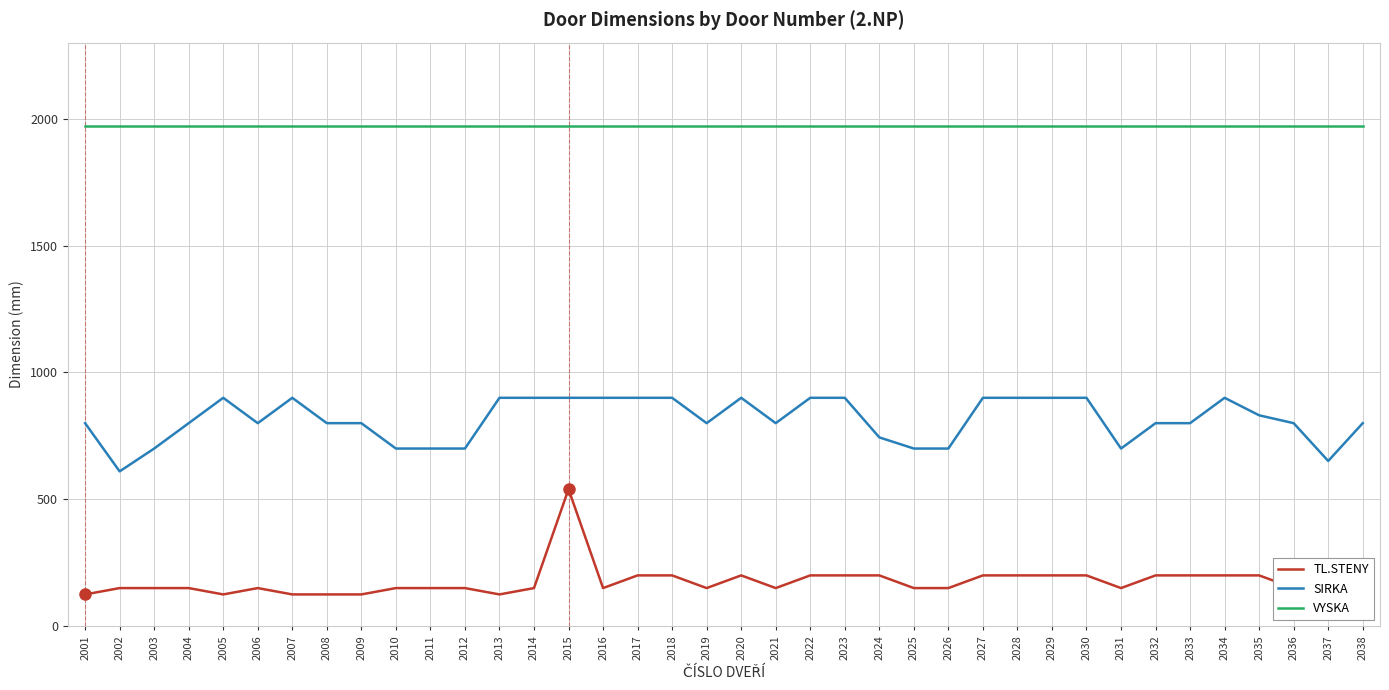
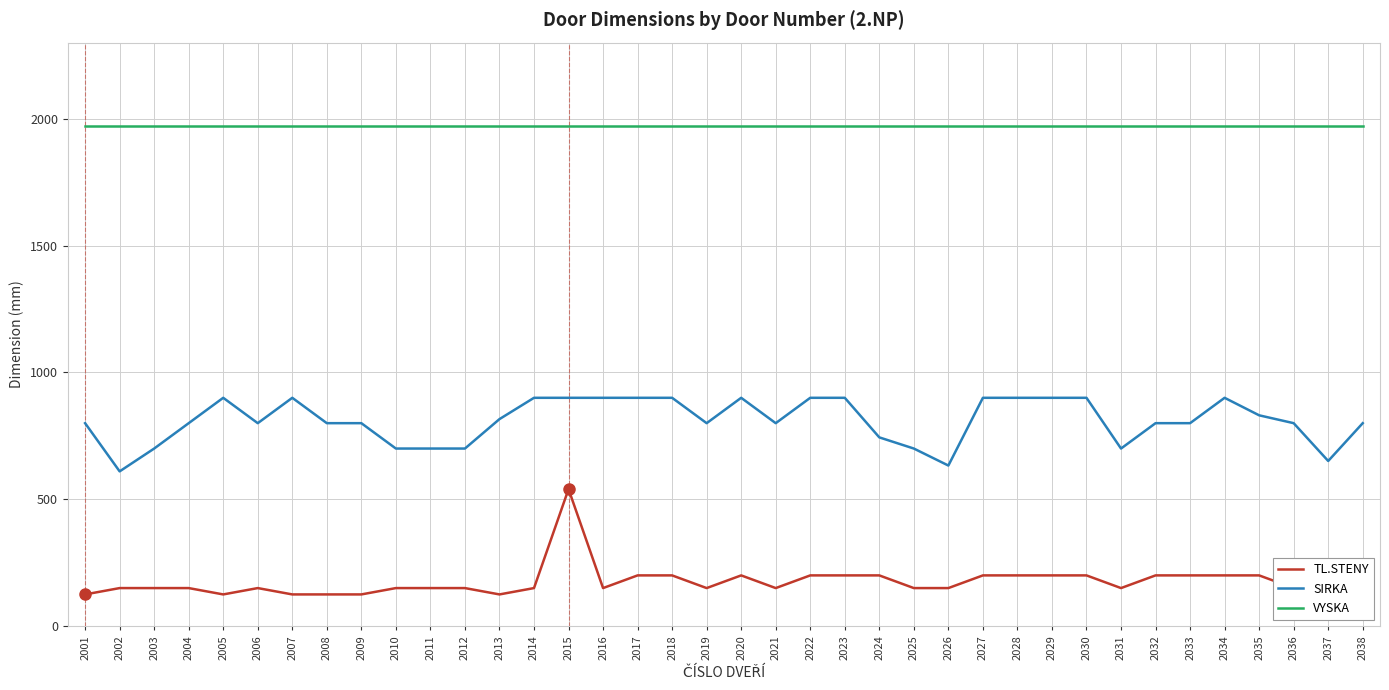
SIRKA, 2013: 900 -> 820
SIRKA, 2026: 700 -> 630
